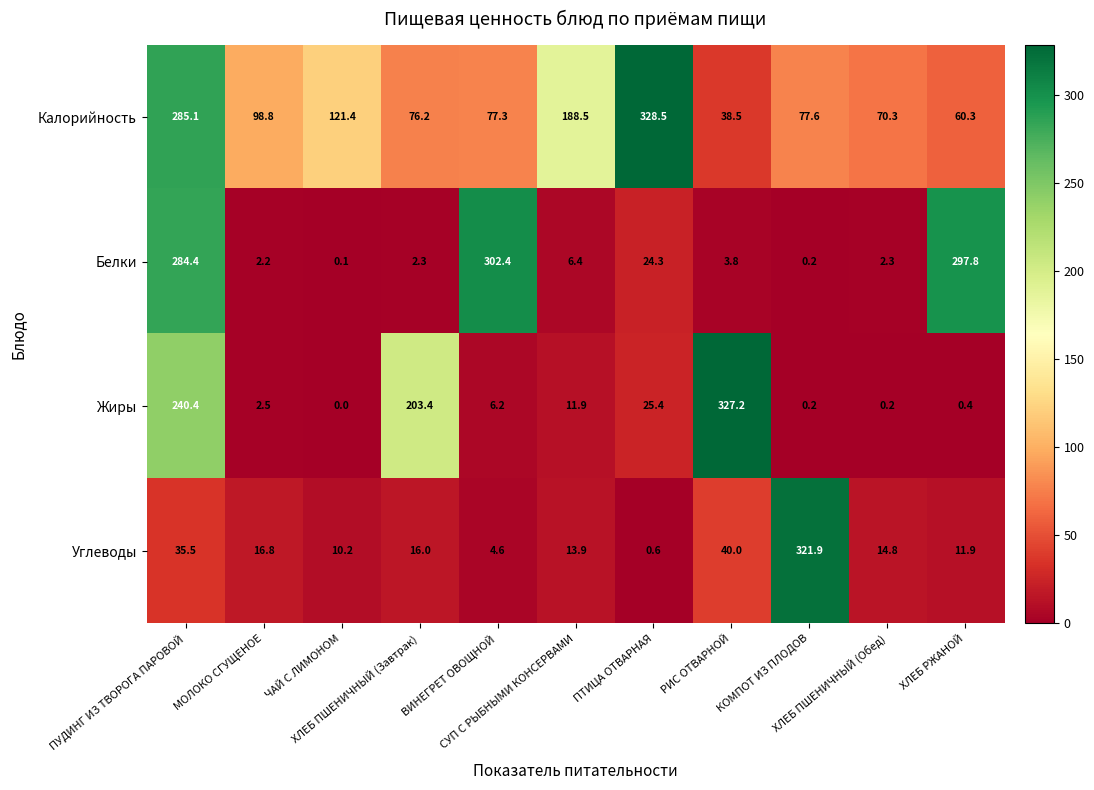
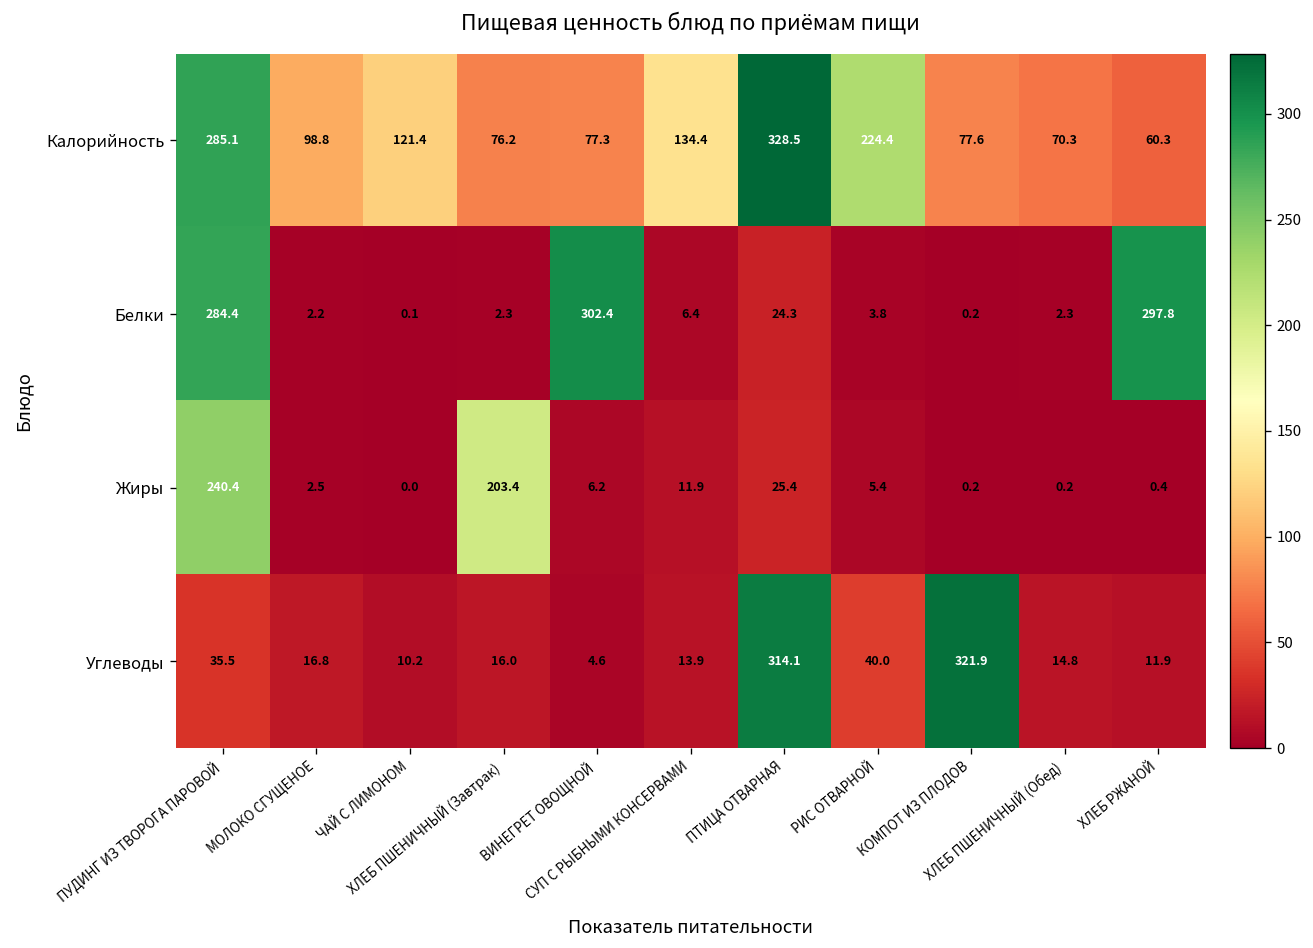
Калорийность, СУП С РЫБНЫМИ КОНСЕРВАМИ: 188.5 -> 134.4
Калорийность, РИС ОТВАРНОЙ: 38.5 -> 224.4
Жиры, РИС ОТВАРНОЙ: 327.2 -> 5.4
Углеводы, ПТИЦА ОТВАРНАЯ: 0.6 -> 314.1
